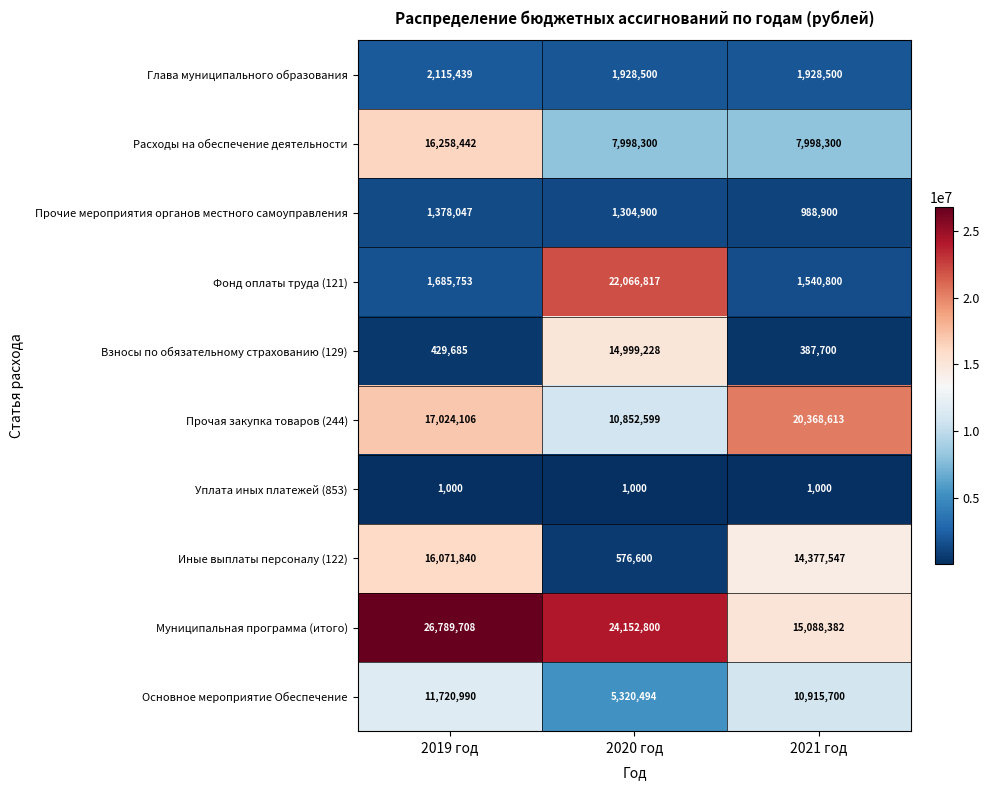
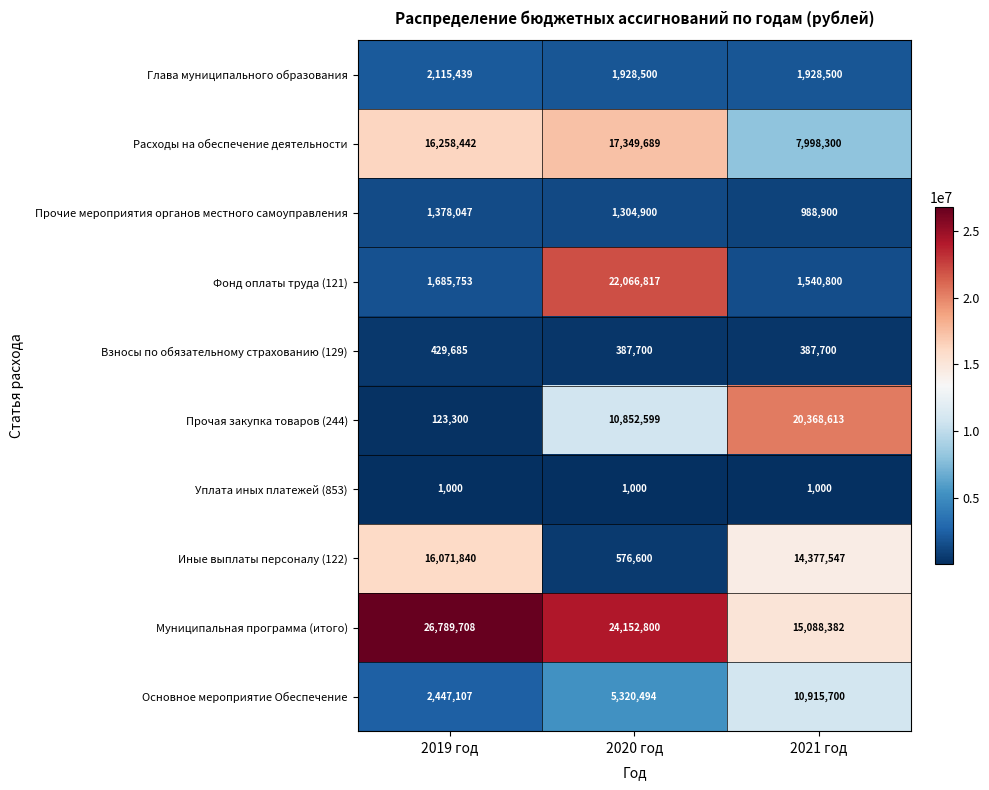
Расходы на обеспечение деятельности, 2020 год: 7,998,300 -> 17,349,689
Взносы по обязательному страхованию (129), 2020 год: 14,999,228 -> 387,700
Прочая закупка товаров (244), 2019 год: 17,024,106 -> 123,300
Основное мероприятие Обеспечение, 2019 год: 11,720,990 -> 2,447,107
